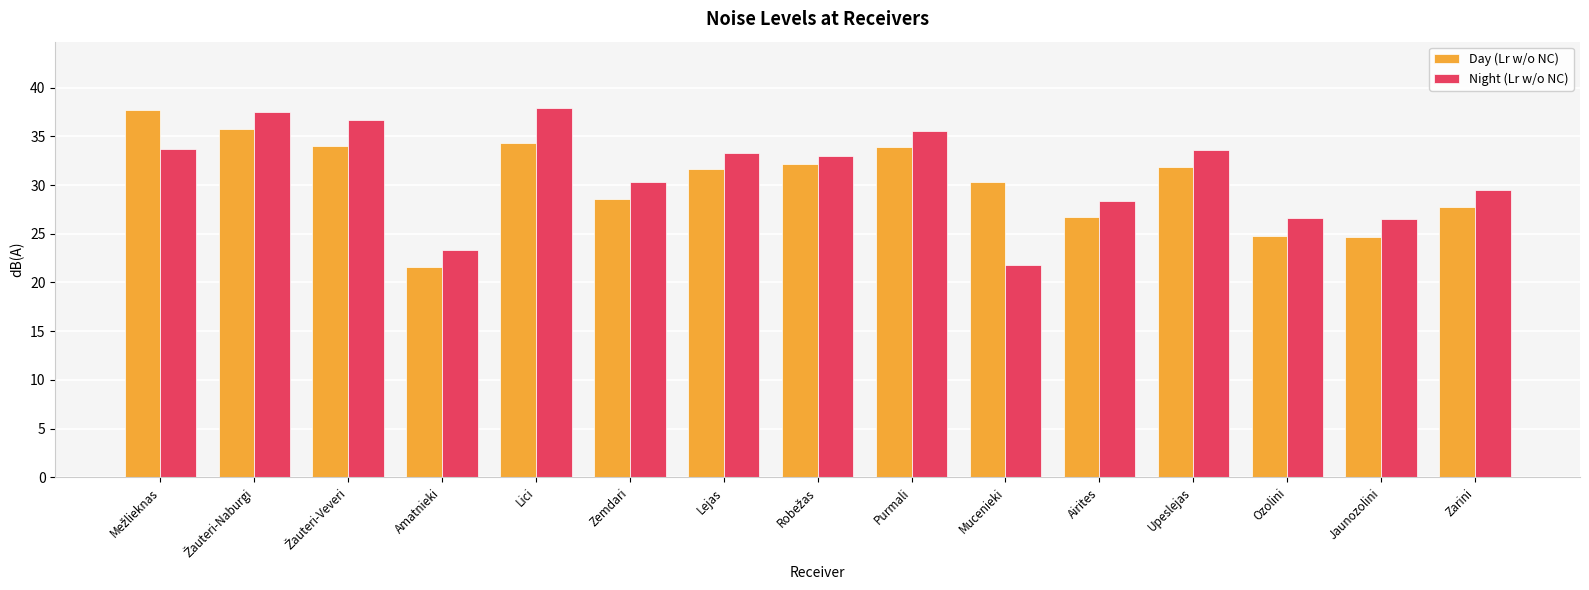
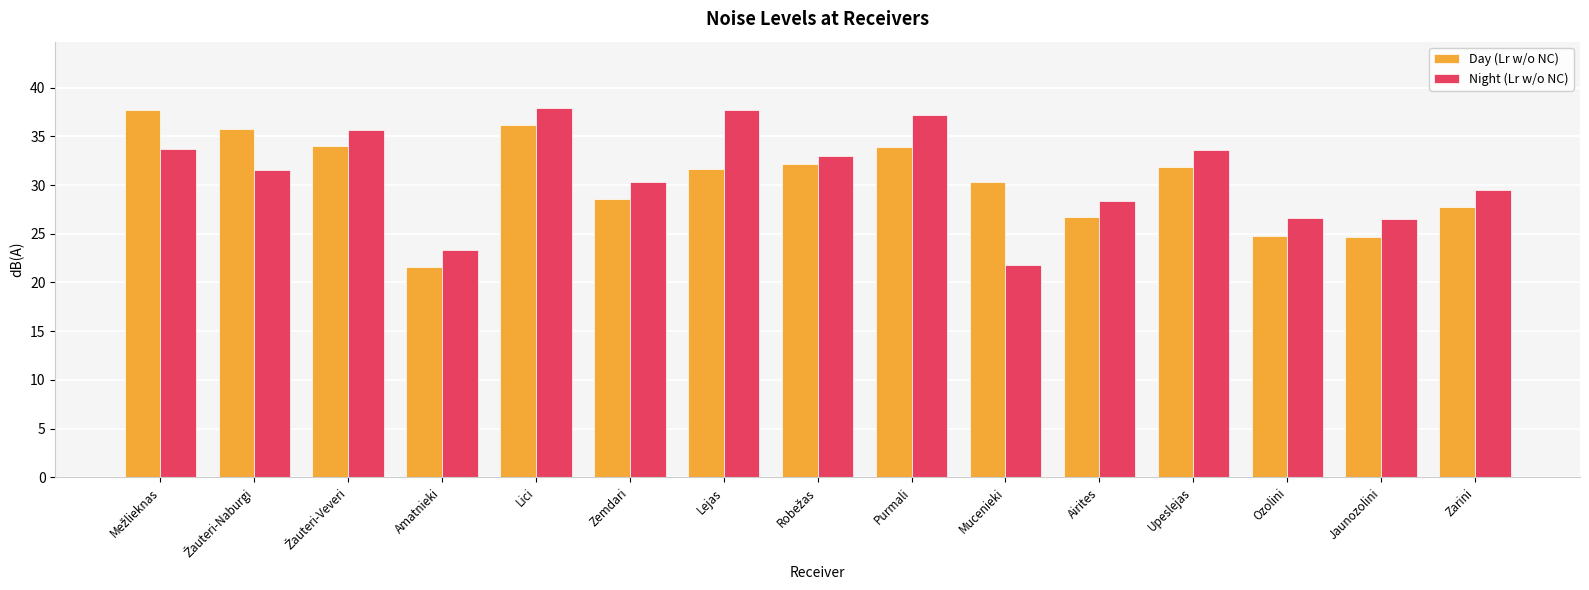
Night (Lr w/o NC), Žauteri-Naburgi: 38 -> 32
Night (Lr w/o NC), Žauteri-Veveri: 37 -> 36
Day (Lr w/o NC), Lici: 34 -> 36
Night (Lr w/o NC), Lejas: 33 -> 38
Night (Lr w/o NC), Purmali: 36 -> 37
